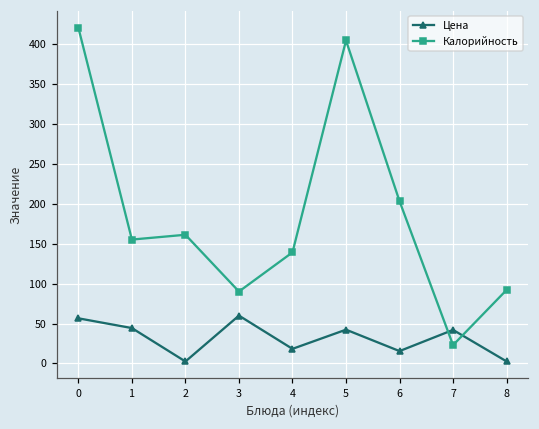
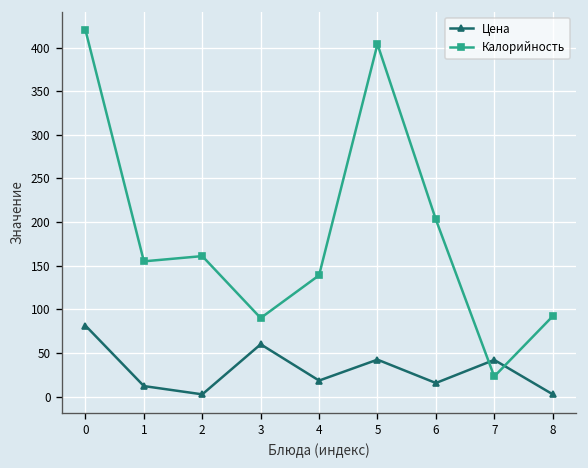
Цена, 0: 60 -> 80
Цена, 1: 40 -> 10
